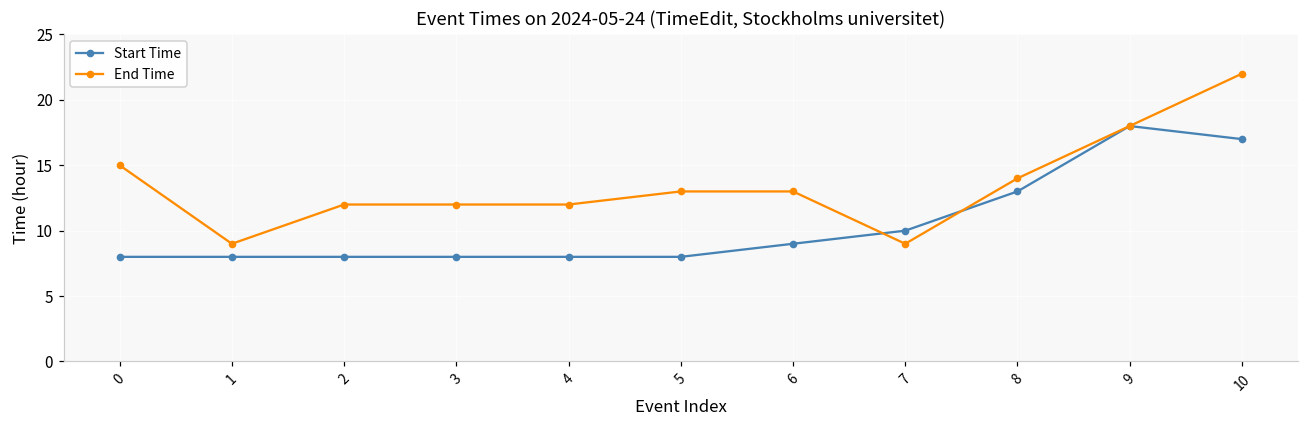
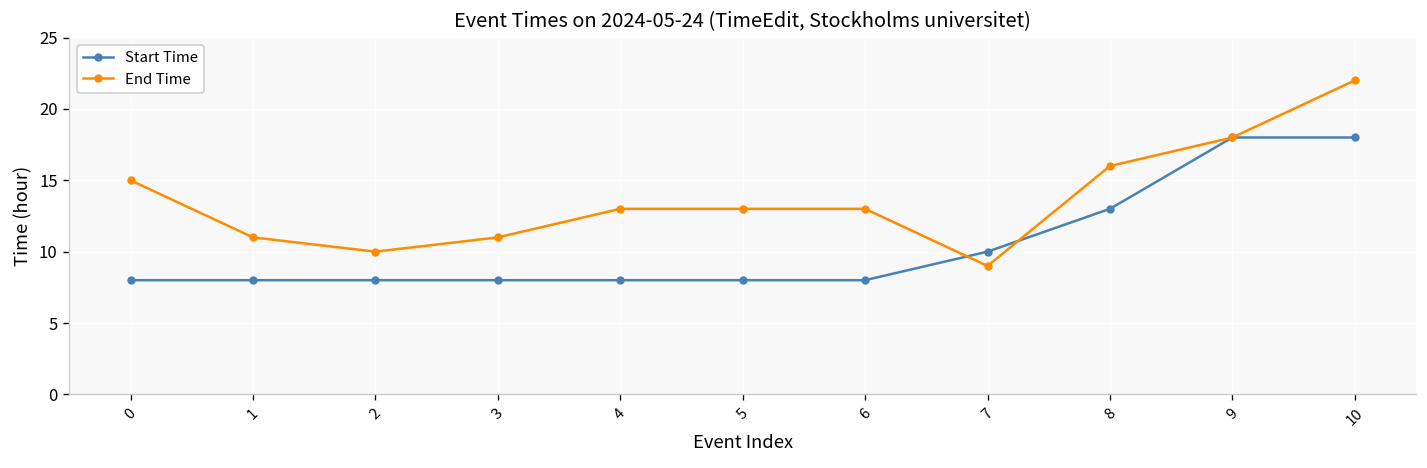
End Time, 1: 9 -> 11
End Time, 2: 12 -> 10
End Time, 3: 12 -> 11
End Time, 4: 12 -> 13
Start Time, 6: 9 -> 8
End Time, 8: 14 -> 16
Start Time, 10: 17 -> 18
